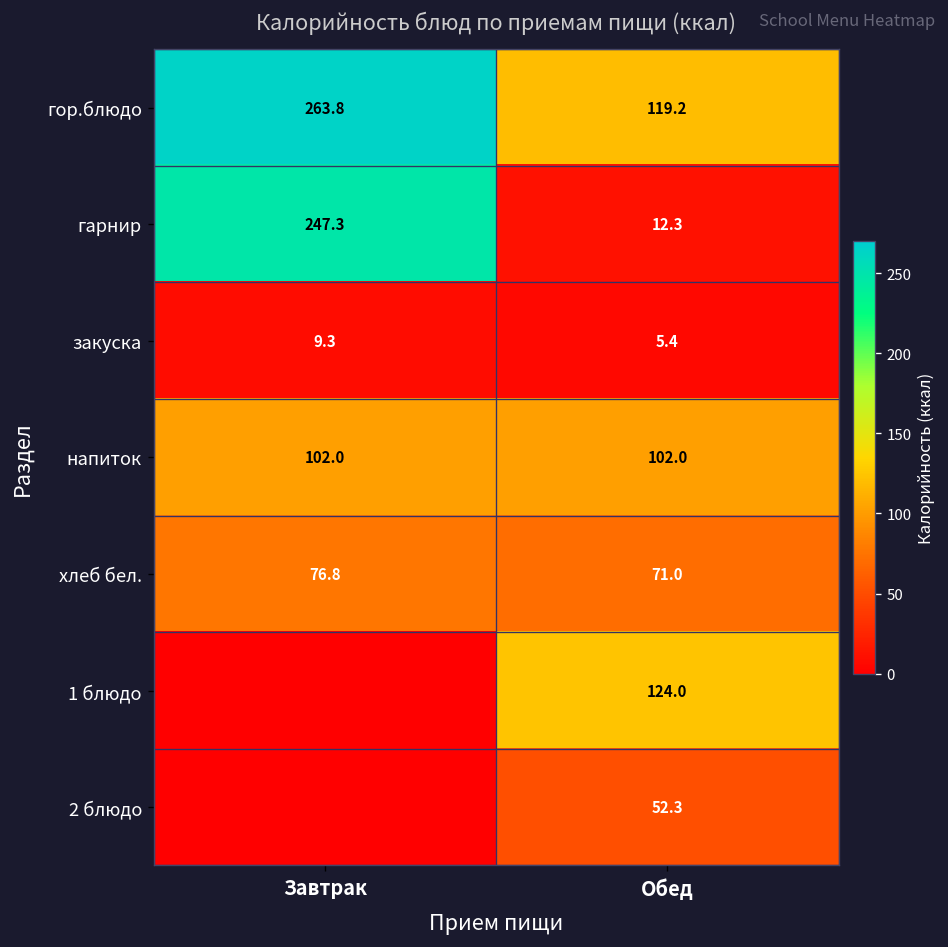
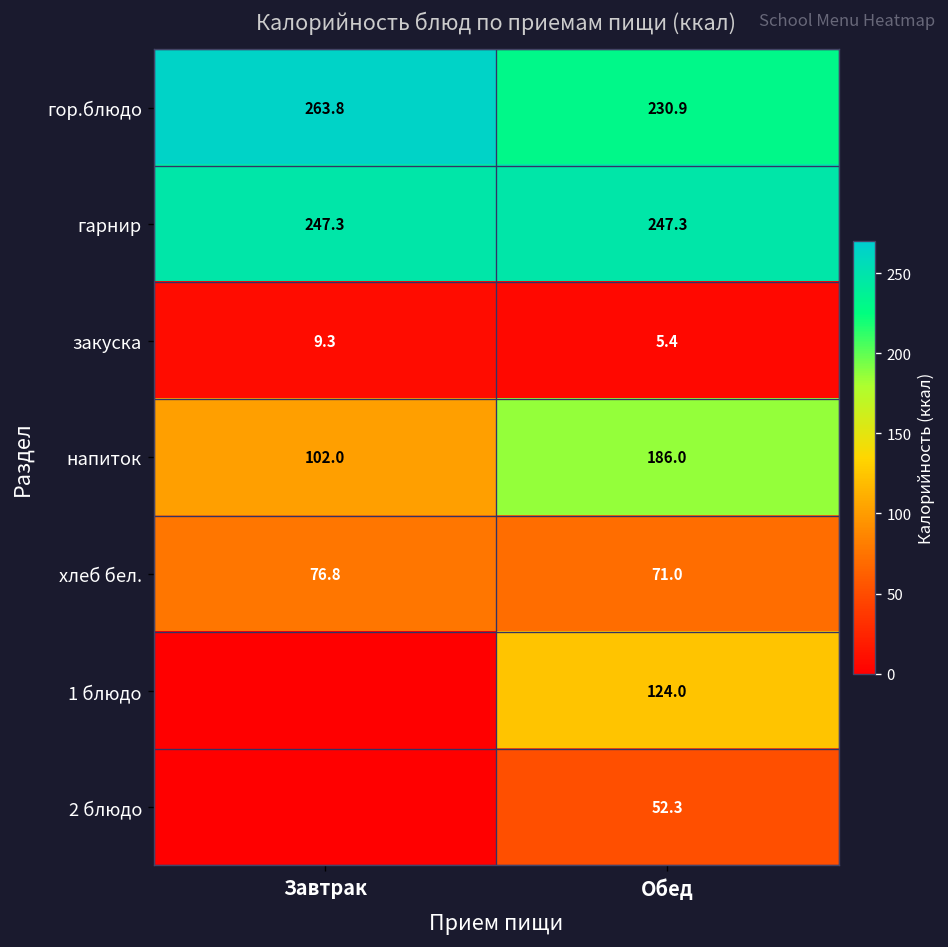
гор.блюдо, Обед: 119.2 -> 230.9
гарнир, Обед: 12.3 -> 247.3
напиток, Обед: 102.0 -> 186.0
